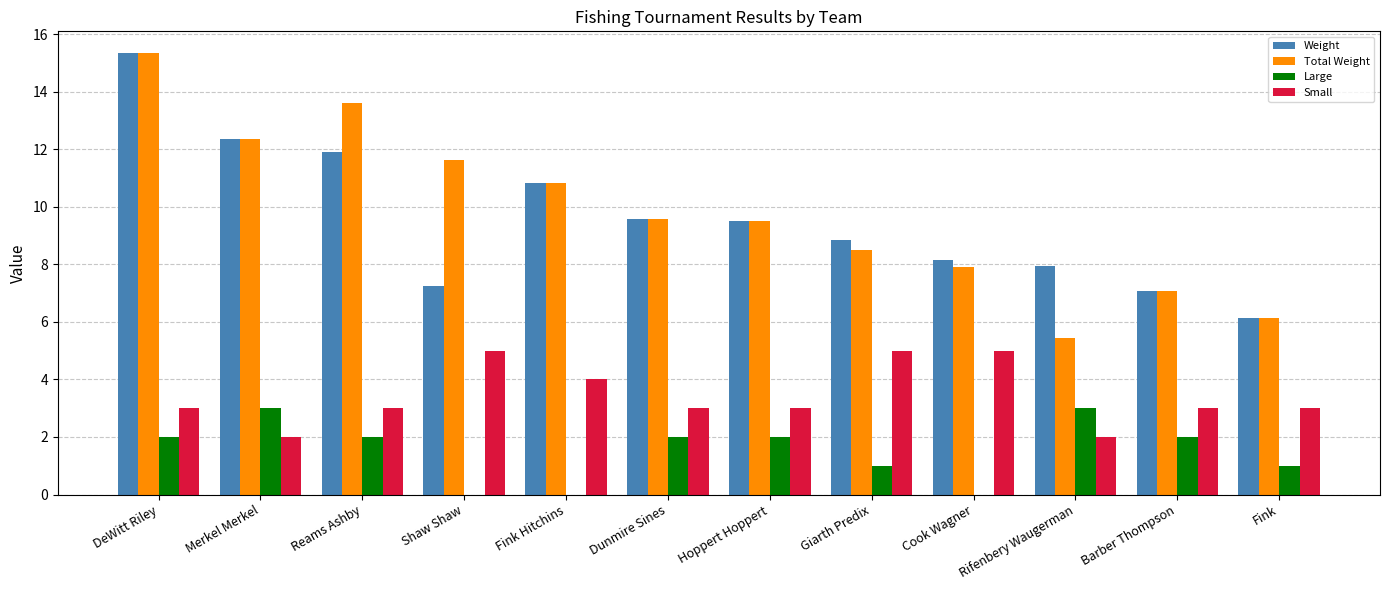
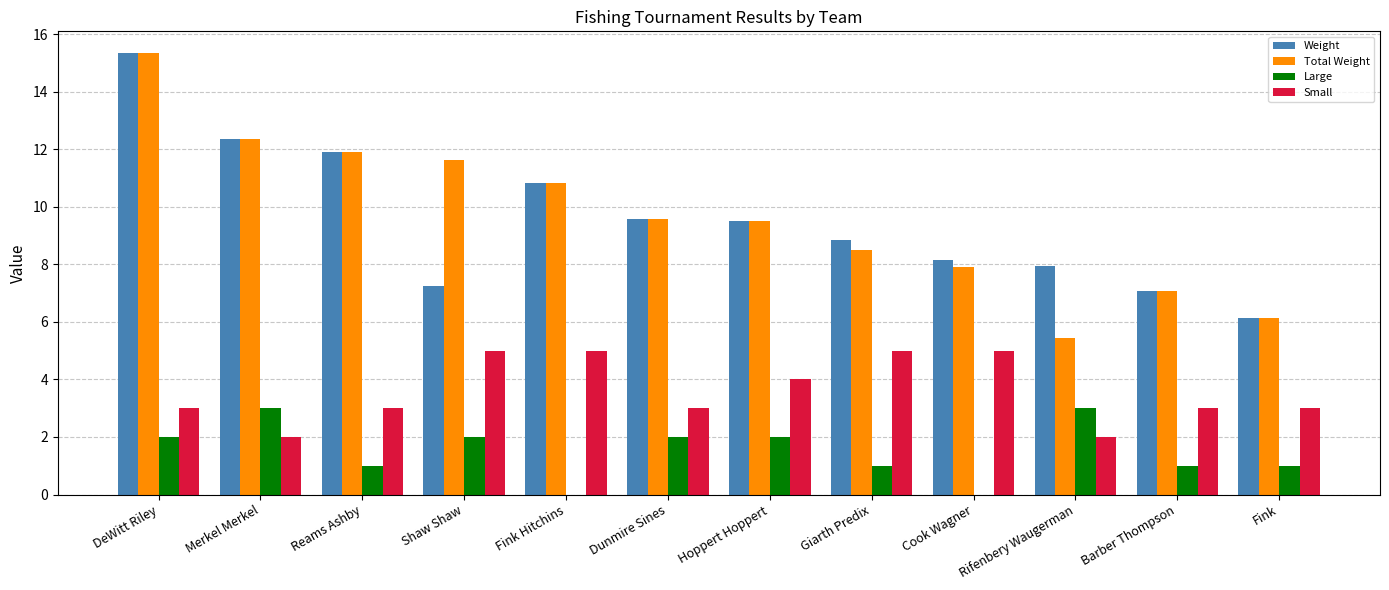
Total Weight, Reams Ashby: 13.6 -> 11.9
Large, Reams Ashby: 2 -> 1
Large, Shaw Shaw: 0 -> 2
Small, Fink Hitchins: 4 -> 5
Small, Hoppert Hoppert: 3 -> 4
Large, Barber Thompson: 2 -> 1
